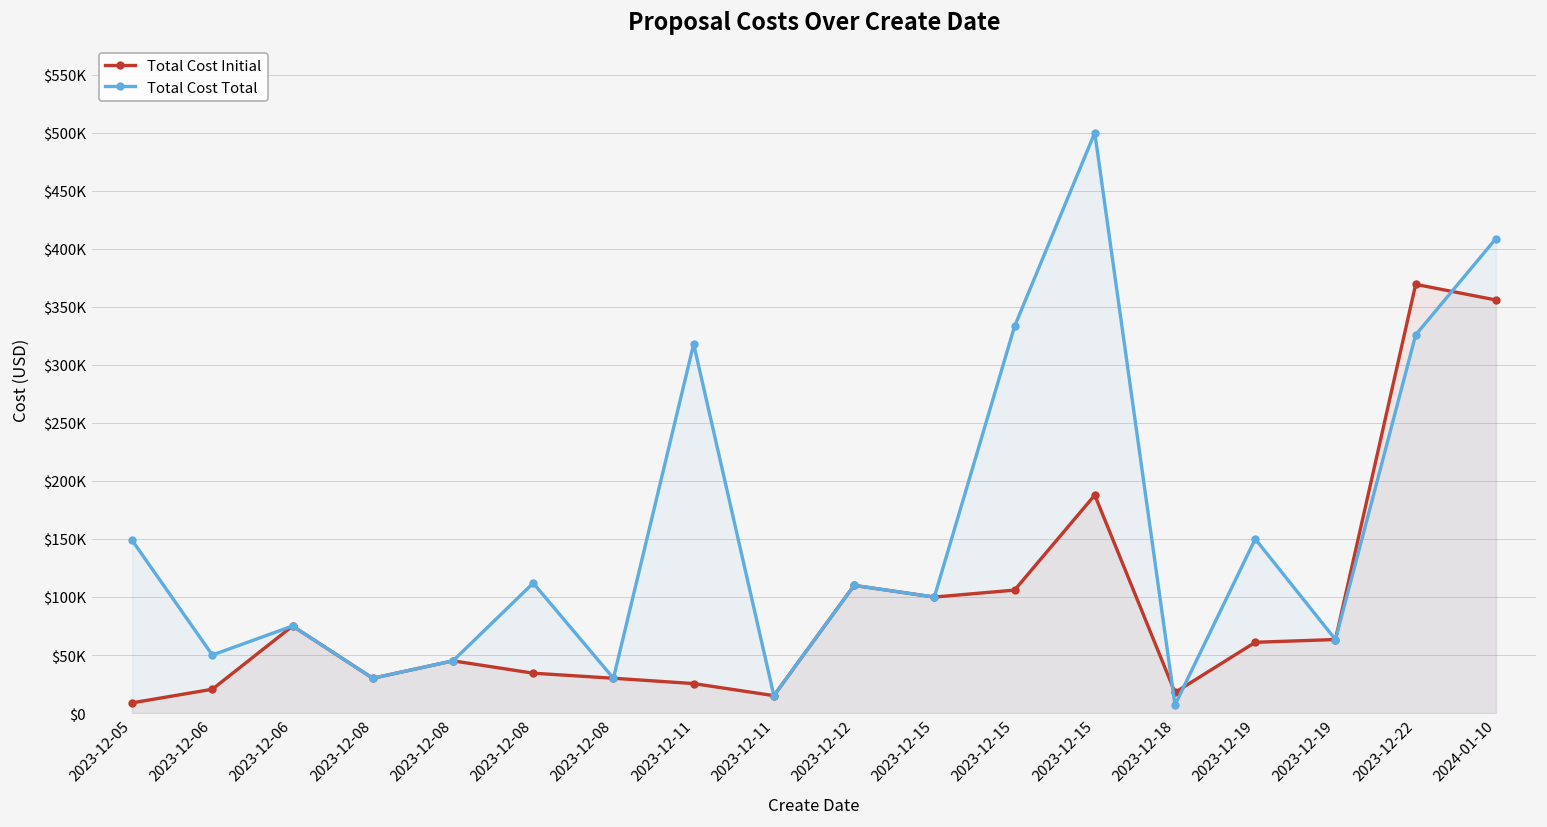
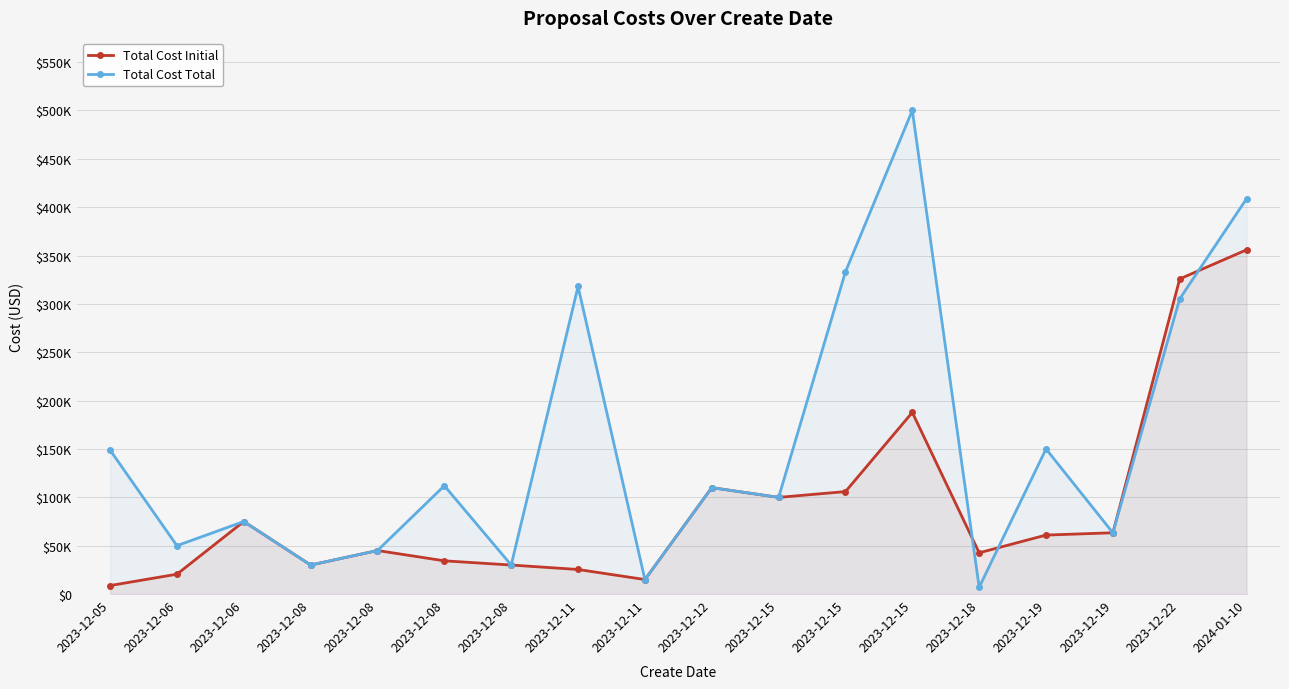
Total Cost Initial, 2023-12-18: $20000 -> $40000
Total Cost Initial, 2023-12-22: $370000 -> $330000
Total Cost Total, 2023-12-22: $330000 -> $310000
